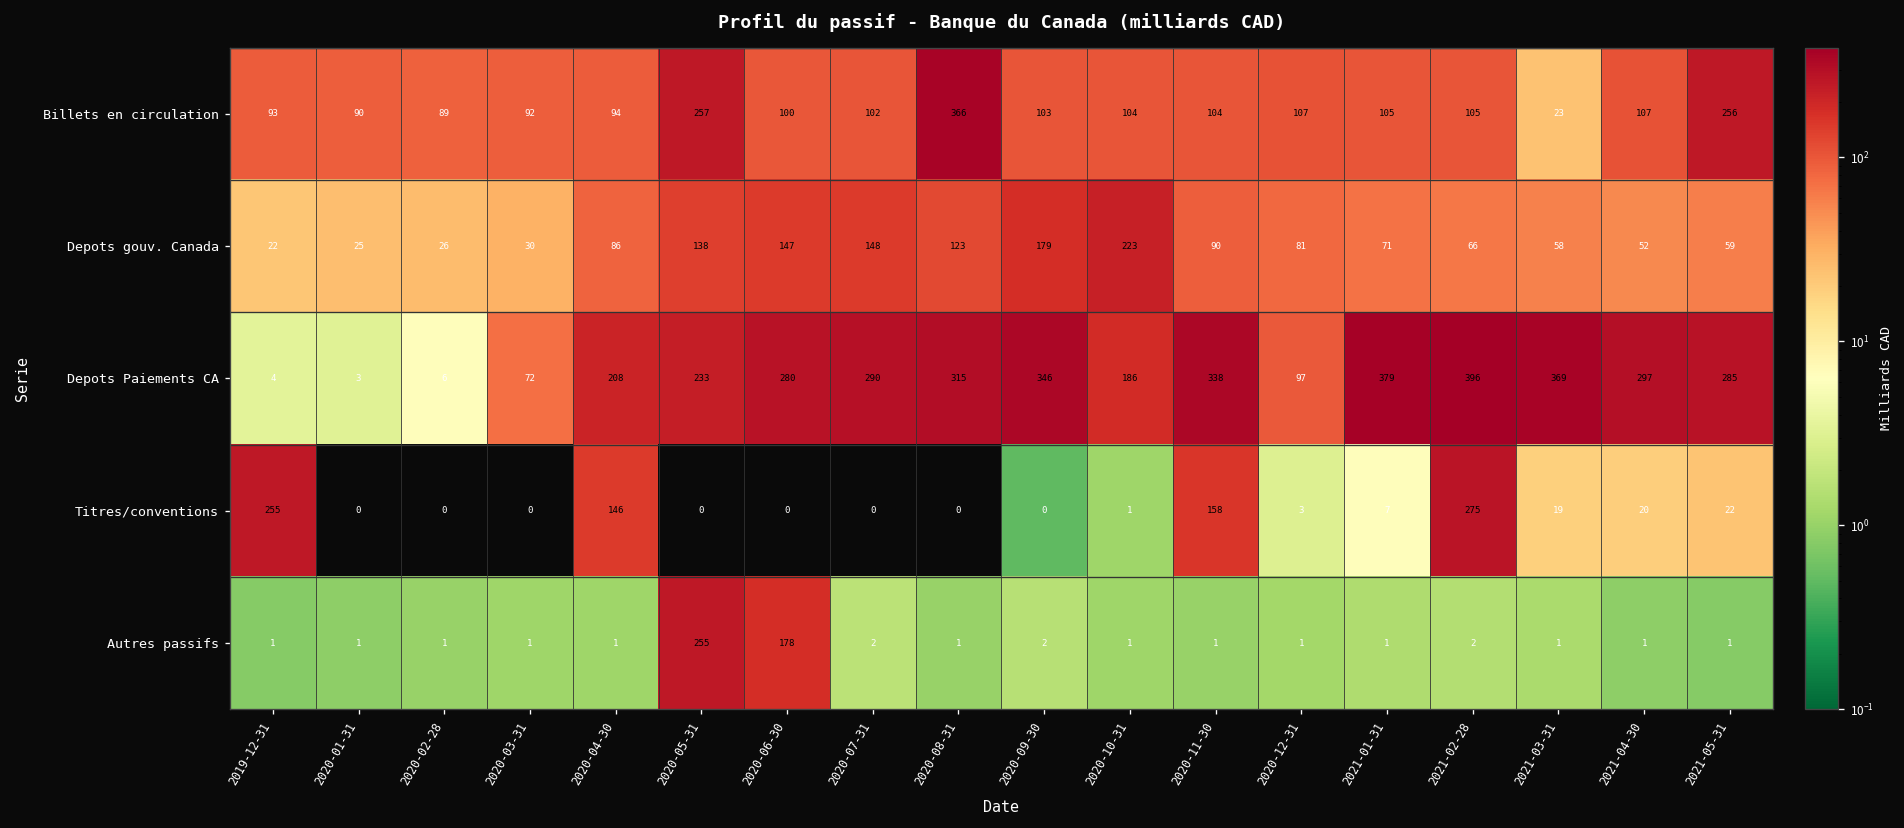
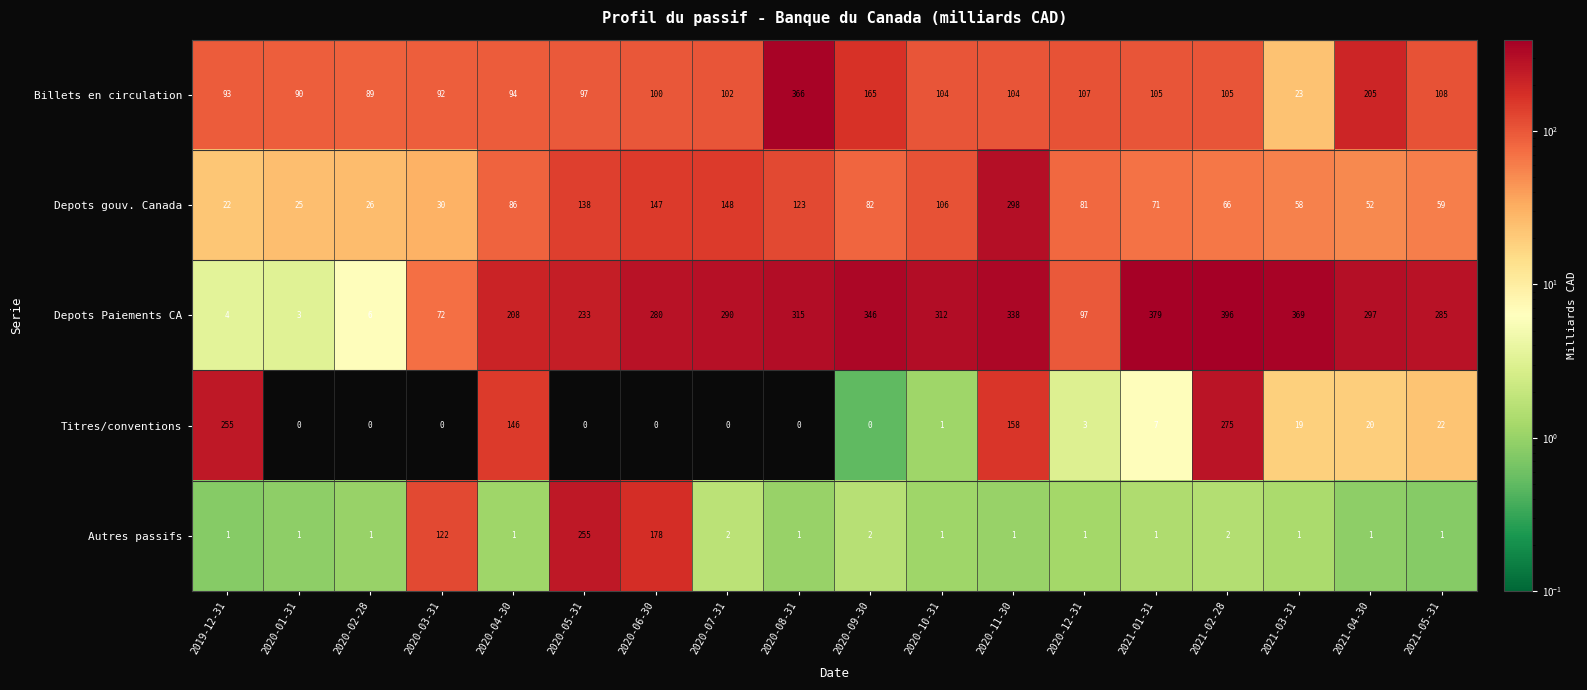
Billets en circulation, 2020-05-31: 257 -> 97
Billets en circulation, 2020-09-30: 103 -> 165
Billets en circulation, 2021-04-30: 107 -> 205
Billets en circulation, 2021-05-31: 256 -> 108
Depots gouv. Canada, 2020-09-30: 179 -> 82
Depots gouv. Canada, 2020-10-31: 223 -> 106
Depots gouv. Canada, 2020-11-30: 90 -> 298
Depots Paiements CA, 2020-10-31: 186 -> 312
Autres passifs, 2020-03-31: 1 -> 122
